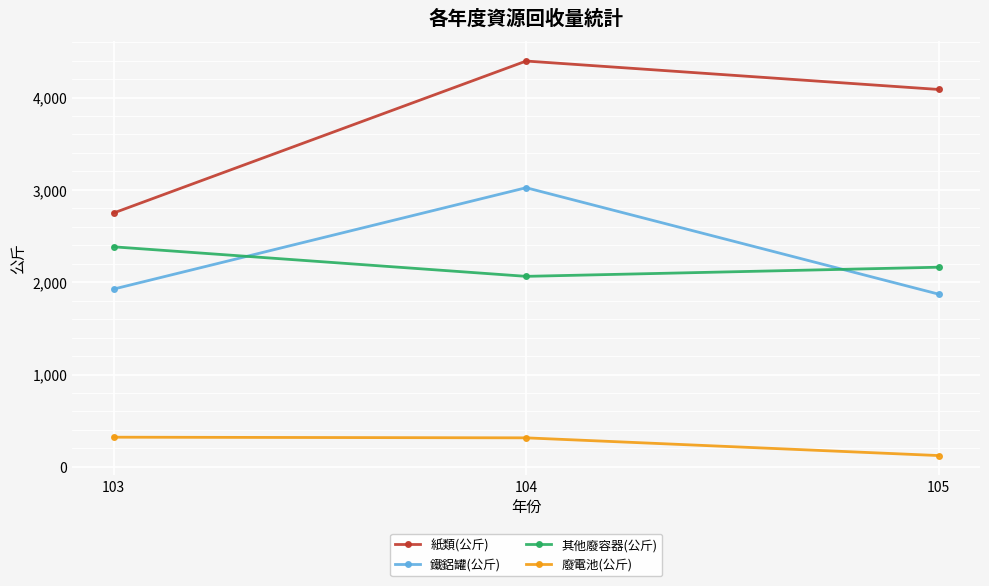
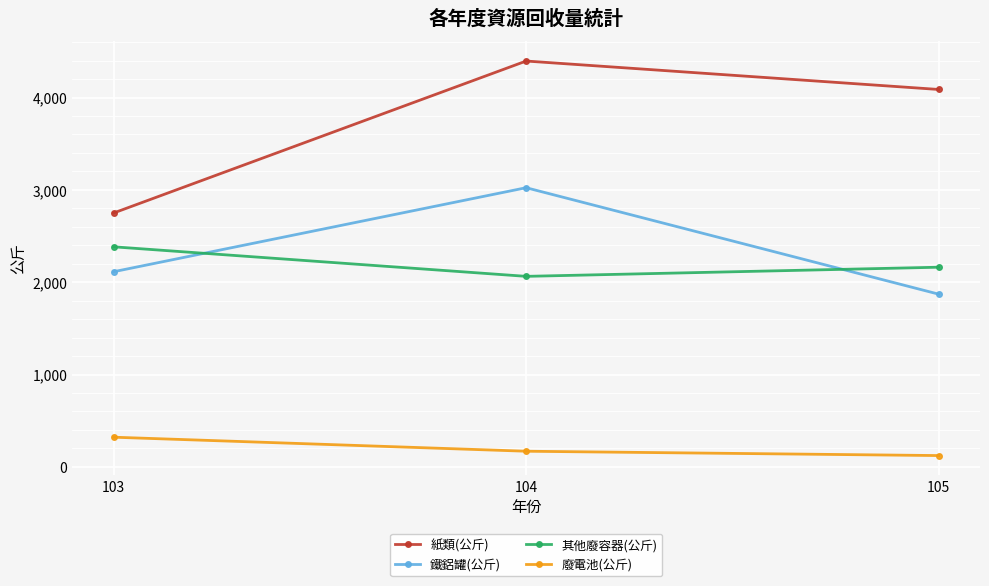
鐵鋁罐(公斤), 103: 1,900 -> 2,100
廢電池(公斤), 104: 300 -> 200
